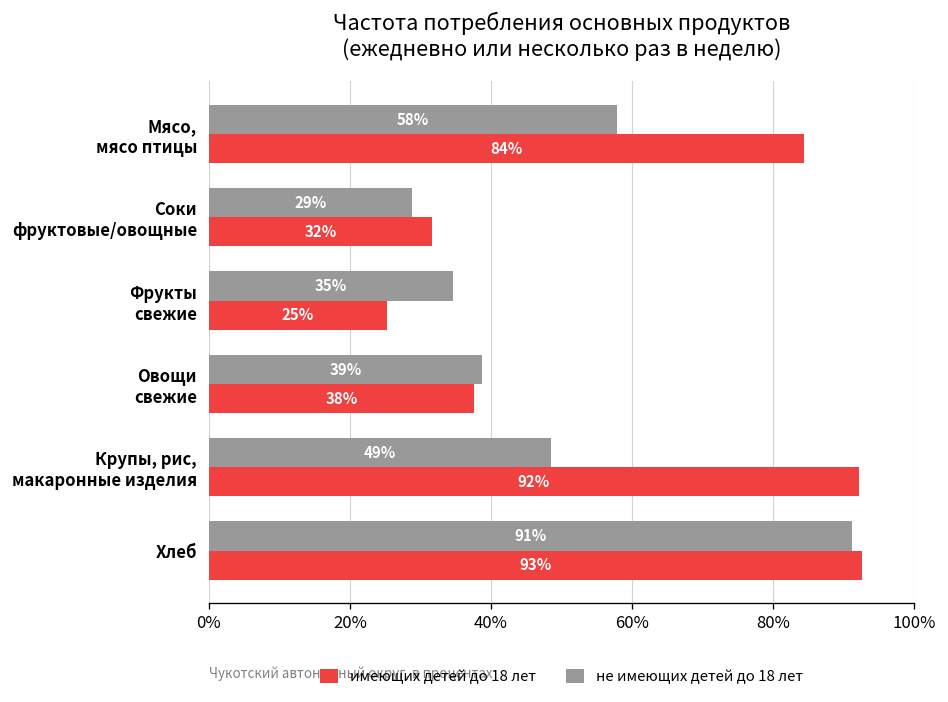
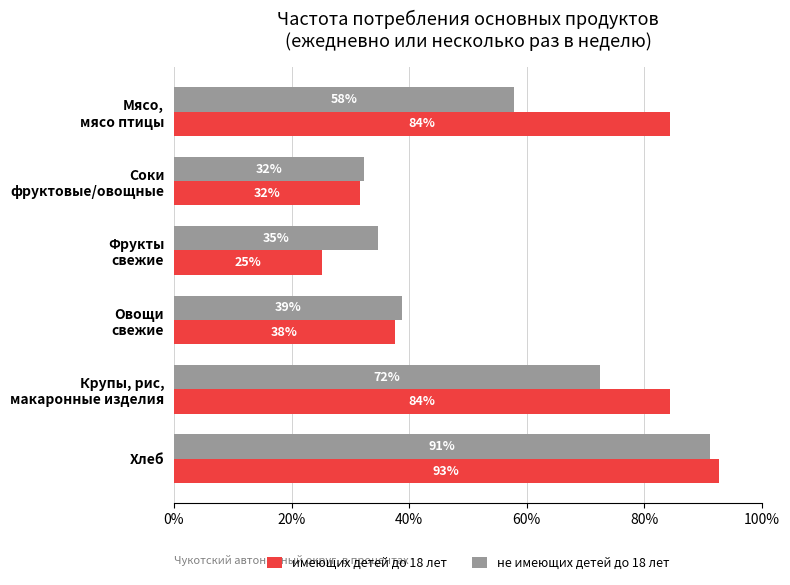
не имеющих детей до 18 лет, Соки фруктовые/овощные: 29% -> 32%
не имеющих детей до 18 лет, Крупы, рис, макаронные изделия: 49% -> 72%
имеющих детей до 18 лет, Крупы, рис, макаронные изделия: 92% -> 84%
